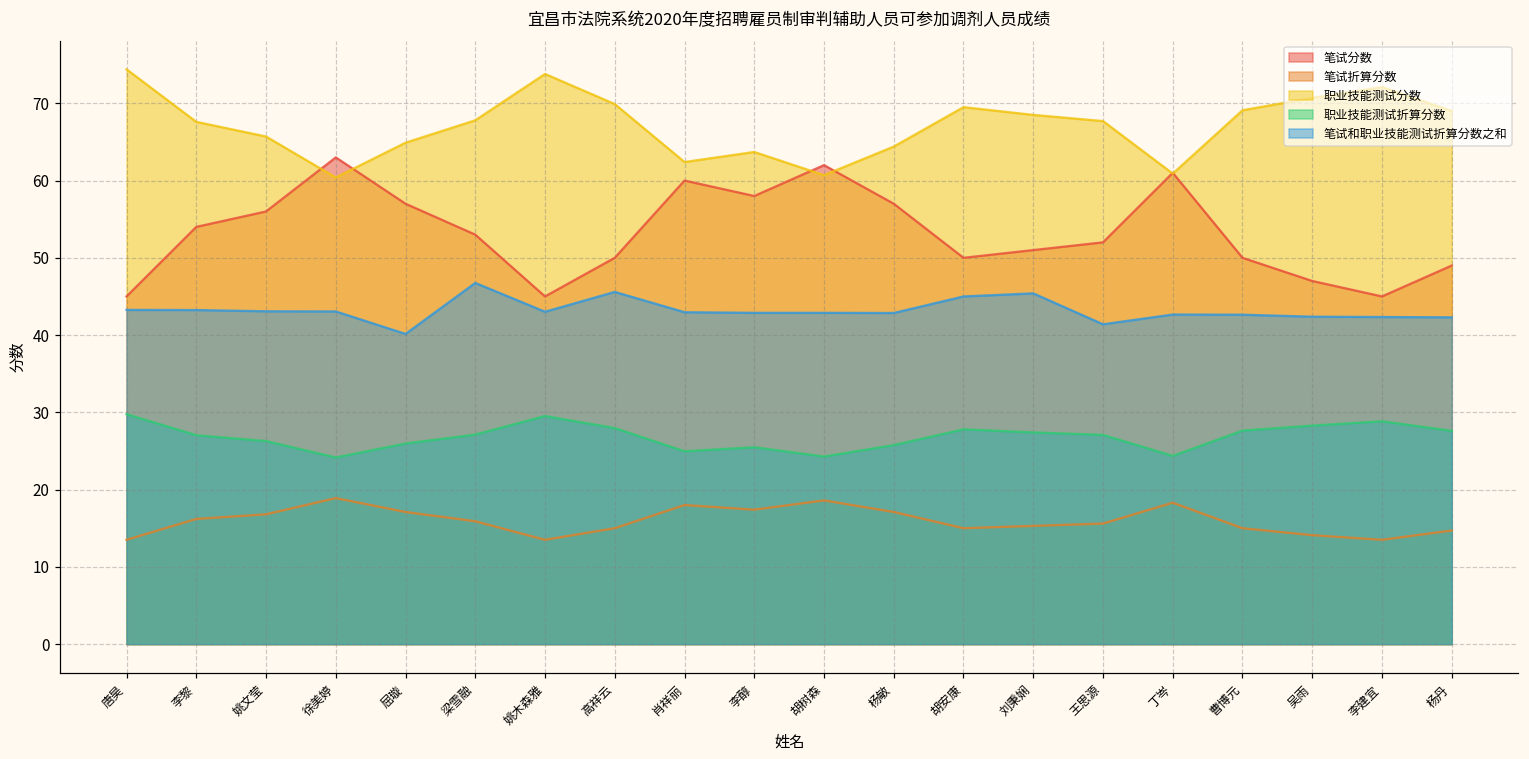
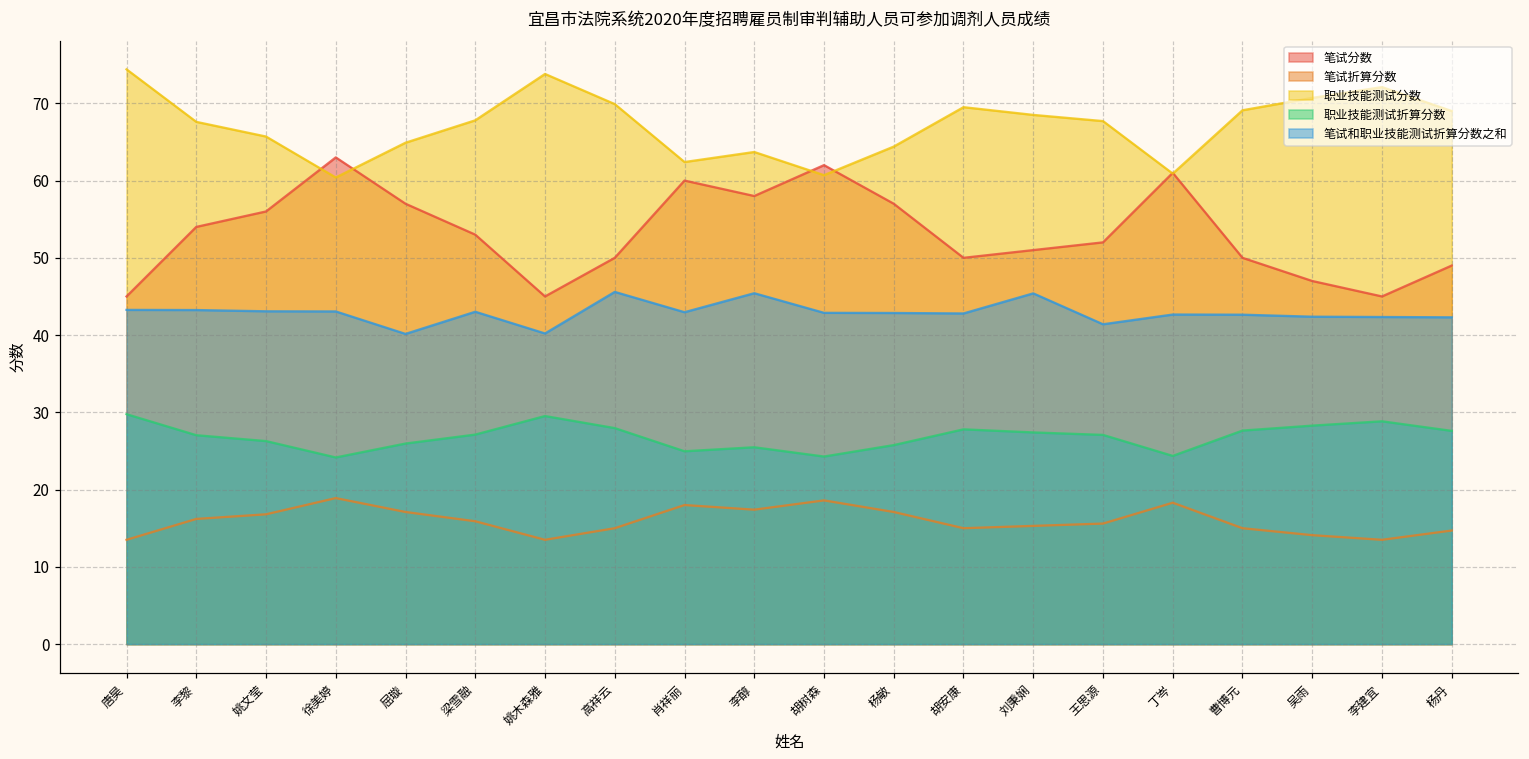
笔试和职业技能测试折算分数之和, 梁雪融: 47 -> 43
笔试和职业技能测试折算分数之和, 姚木森雅: 43 -> 40
笔试和职业技能测试折算分数之和, 李醇: 43 -> 45
笔试和职业技能测试折算分数之和, 胡安康: 45 -> 43
